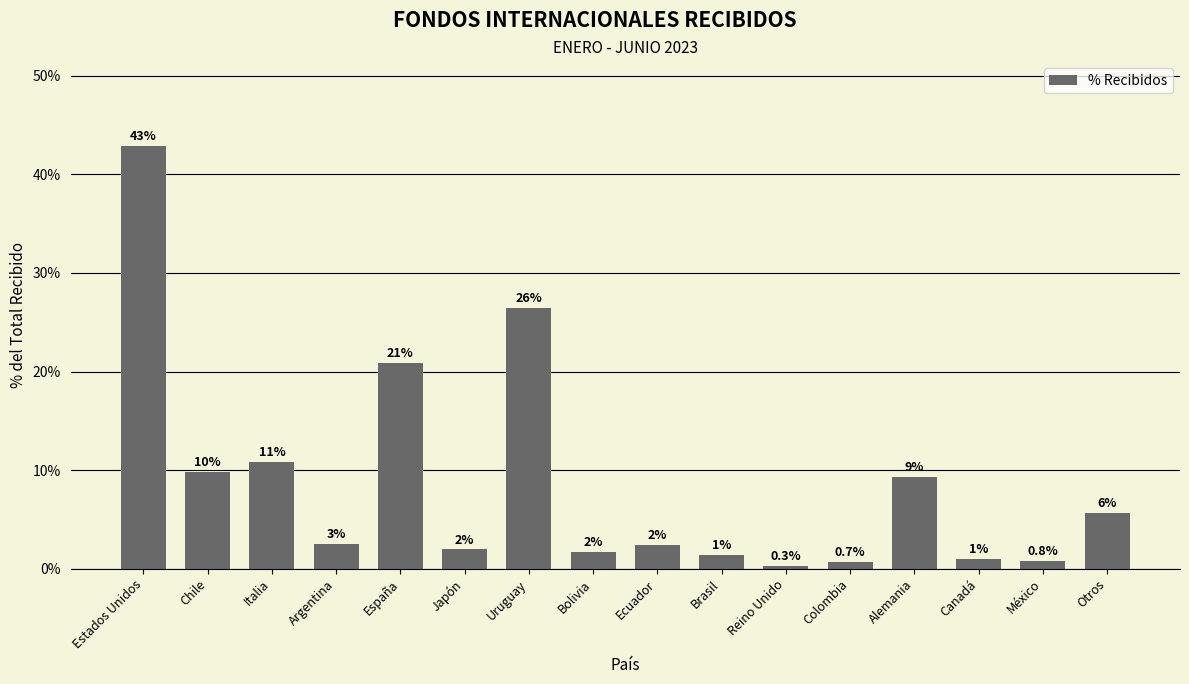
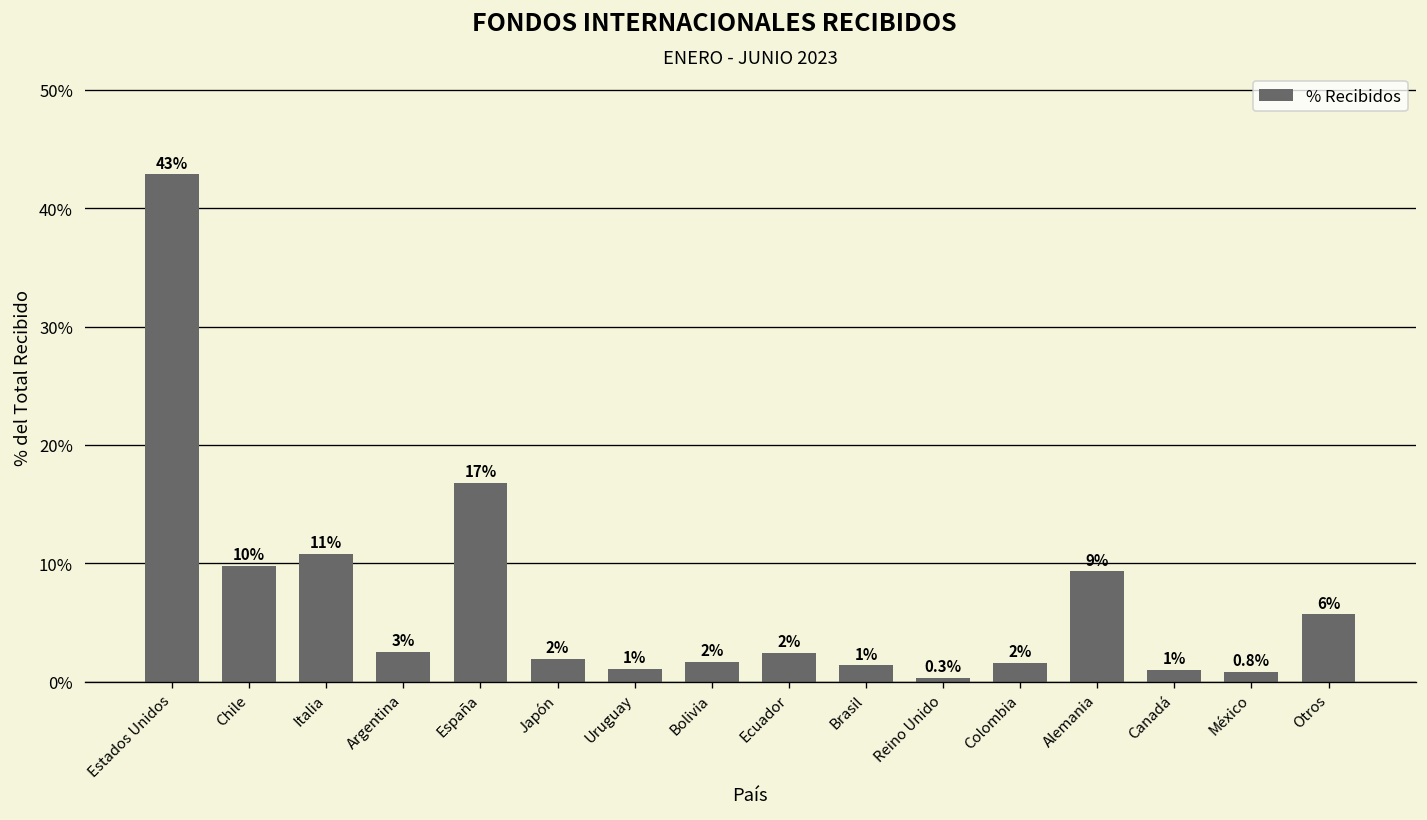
España: 21% -> 17%
Uruguay: 26% -> 1%
Colombia: 0.7% -> 2%
